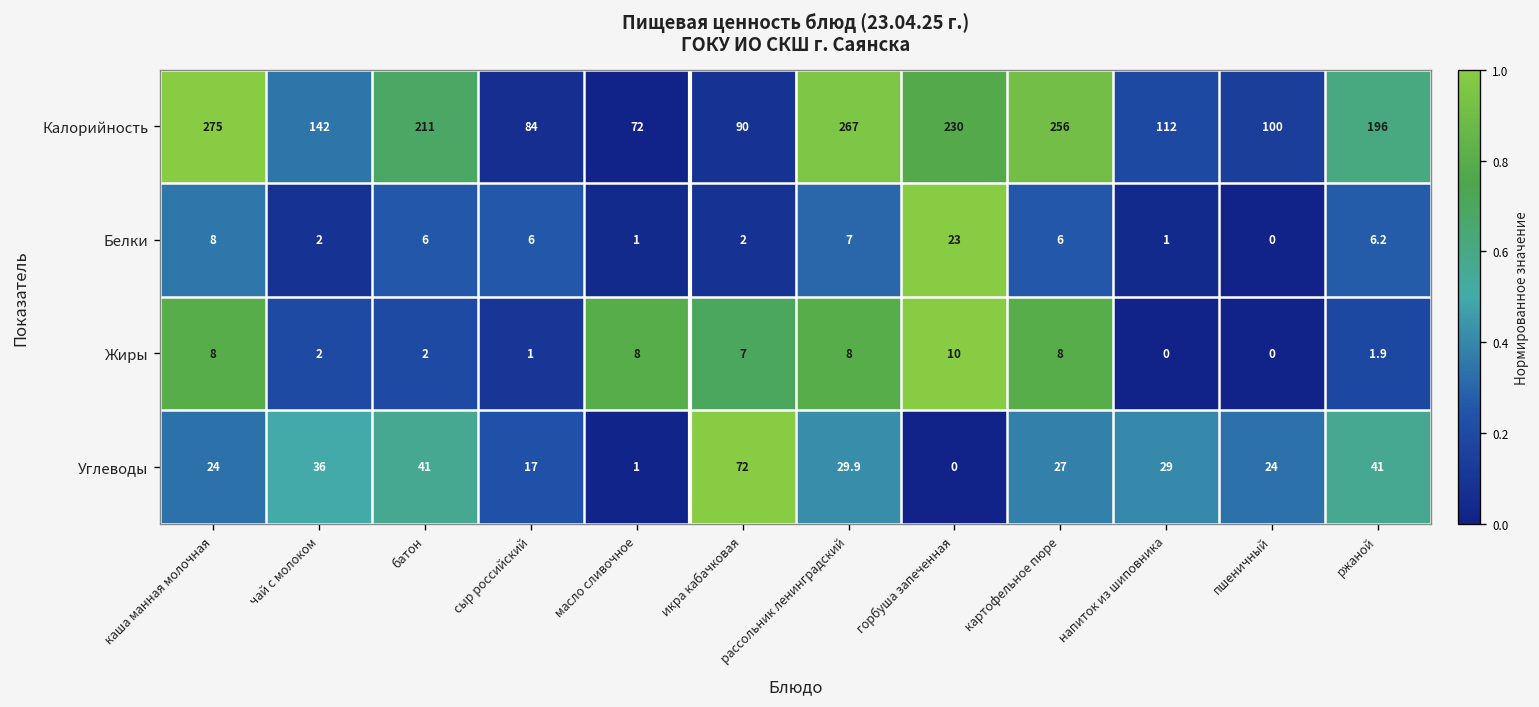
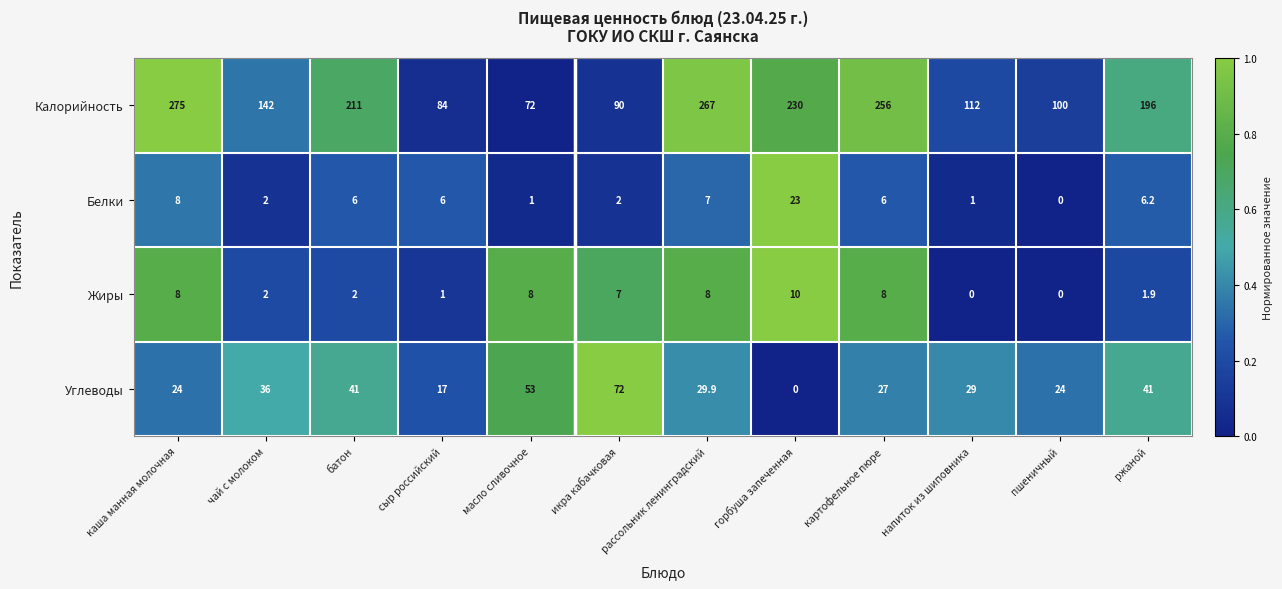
Углеводы, масло сливочное: 1 -> 53
